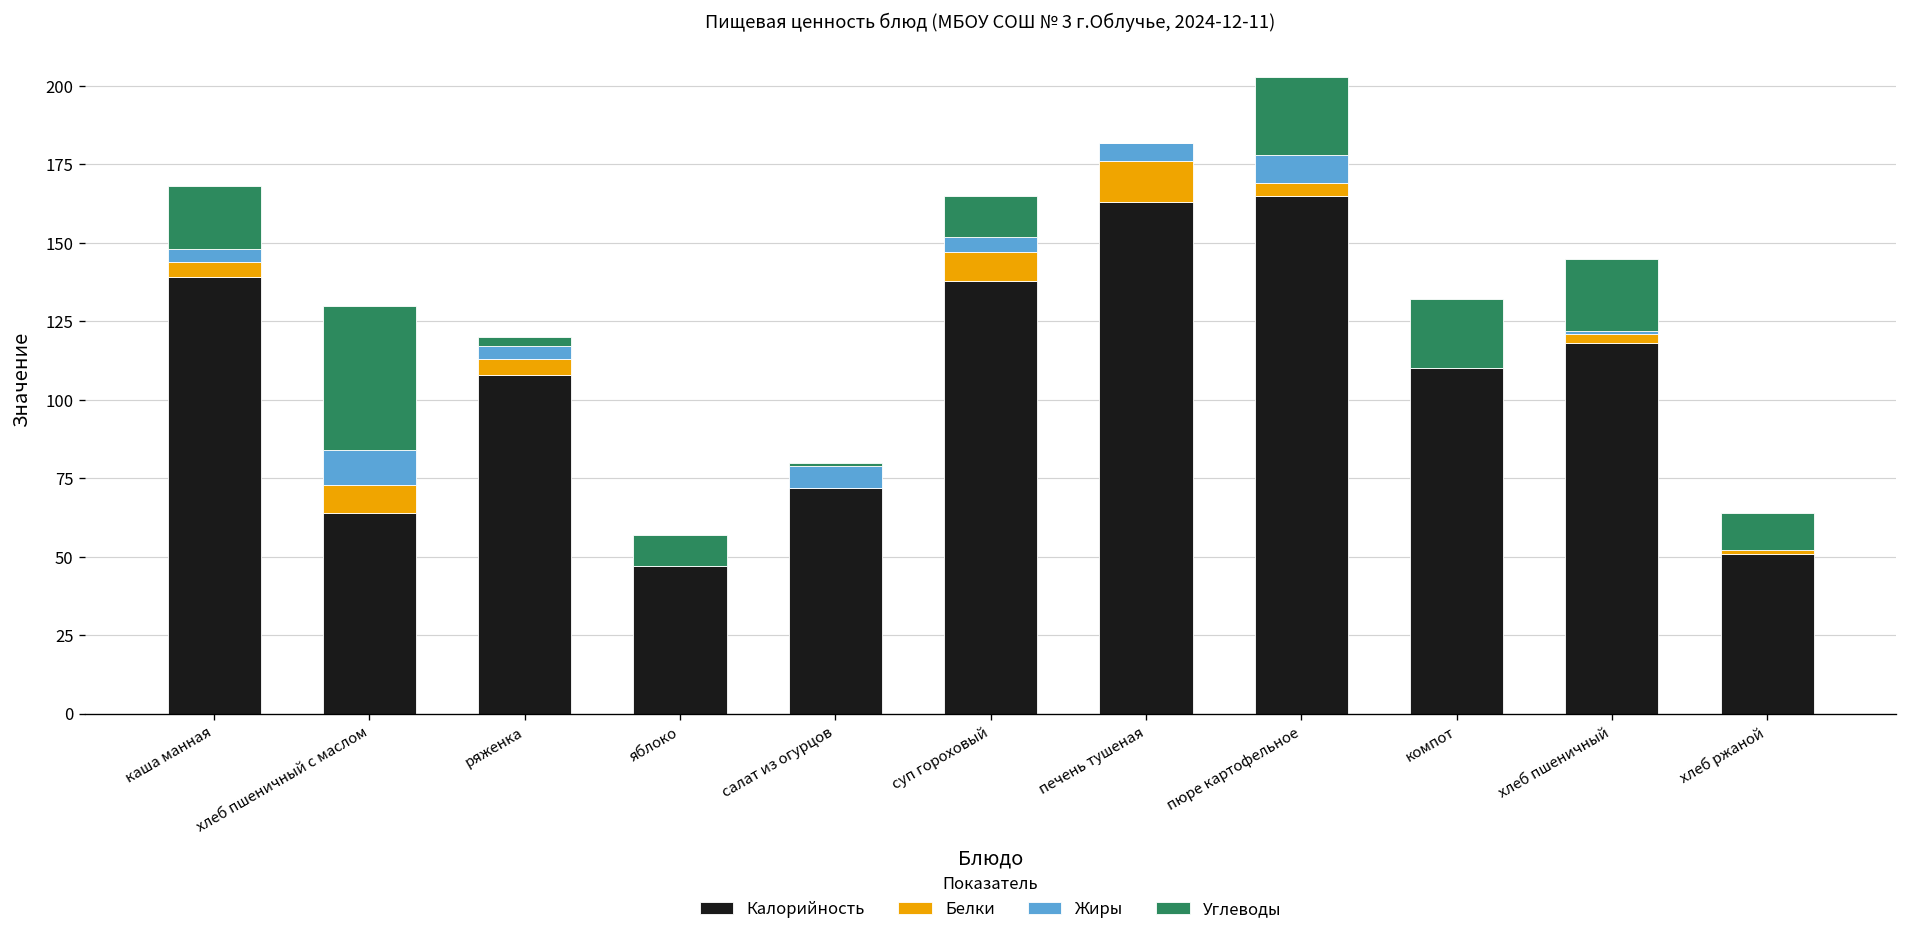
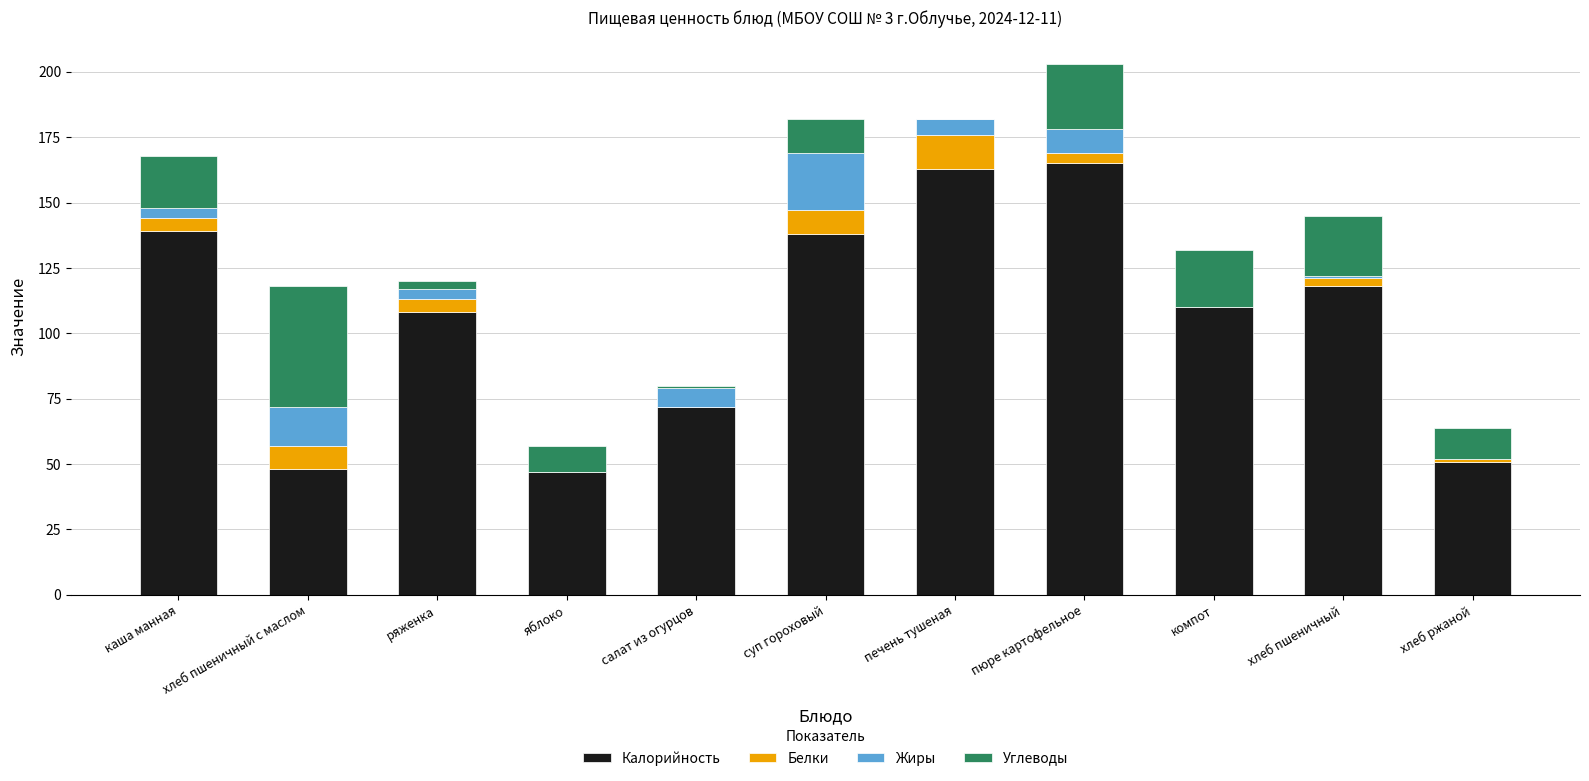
Калорийность, хлеб пшеничный с маслом: 64 -> 48
Жиры, хлеб пшеничный с маслом: 11 -> 15
Жиры, суп гороховый: 5 -> 22
